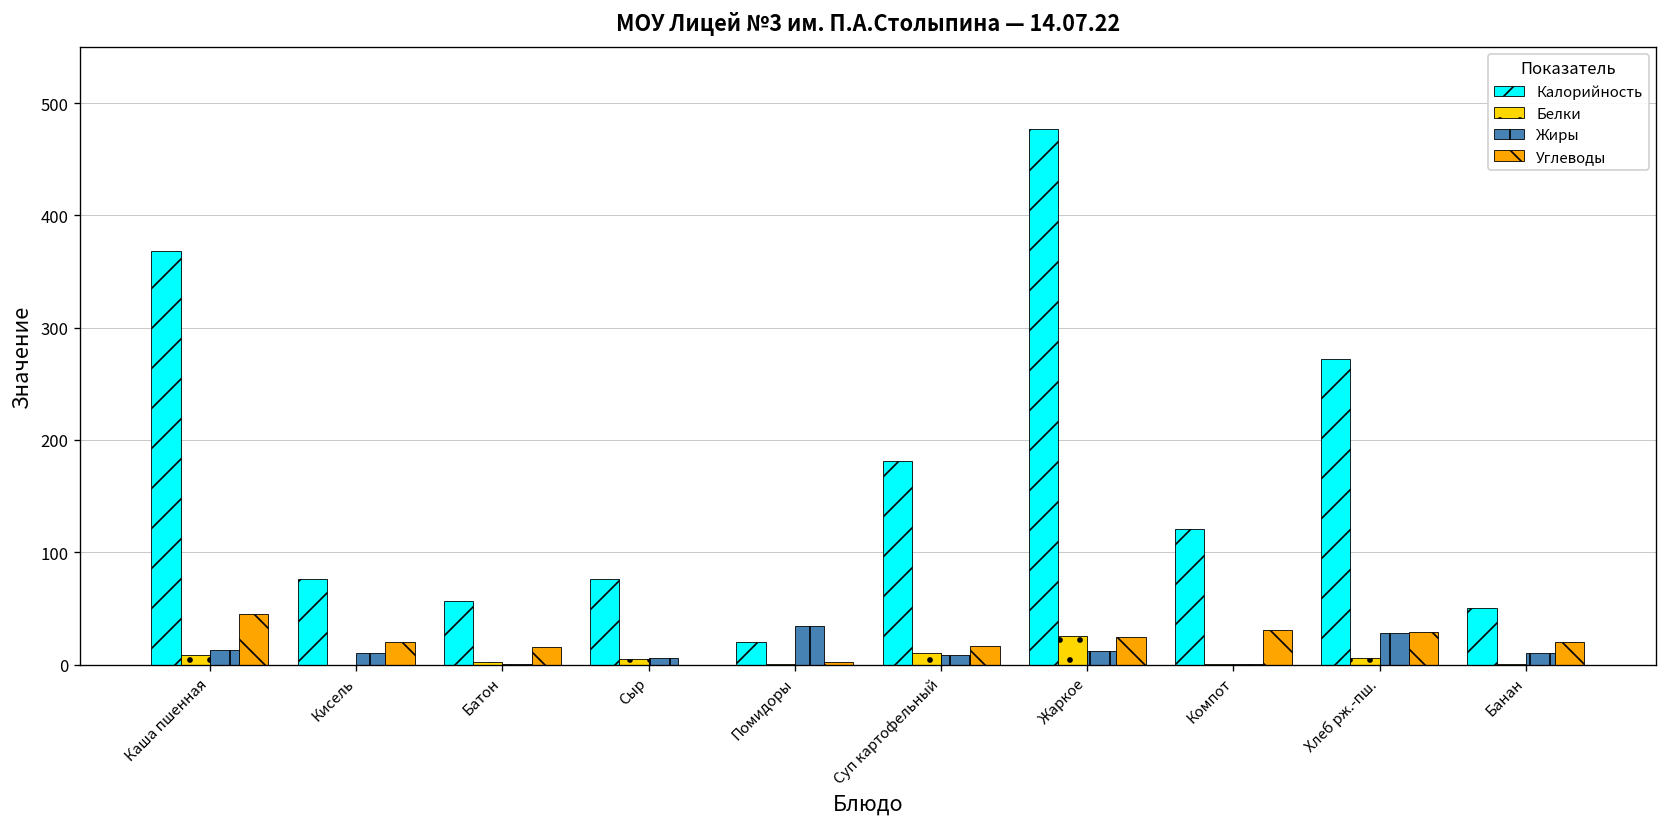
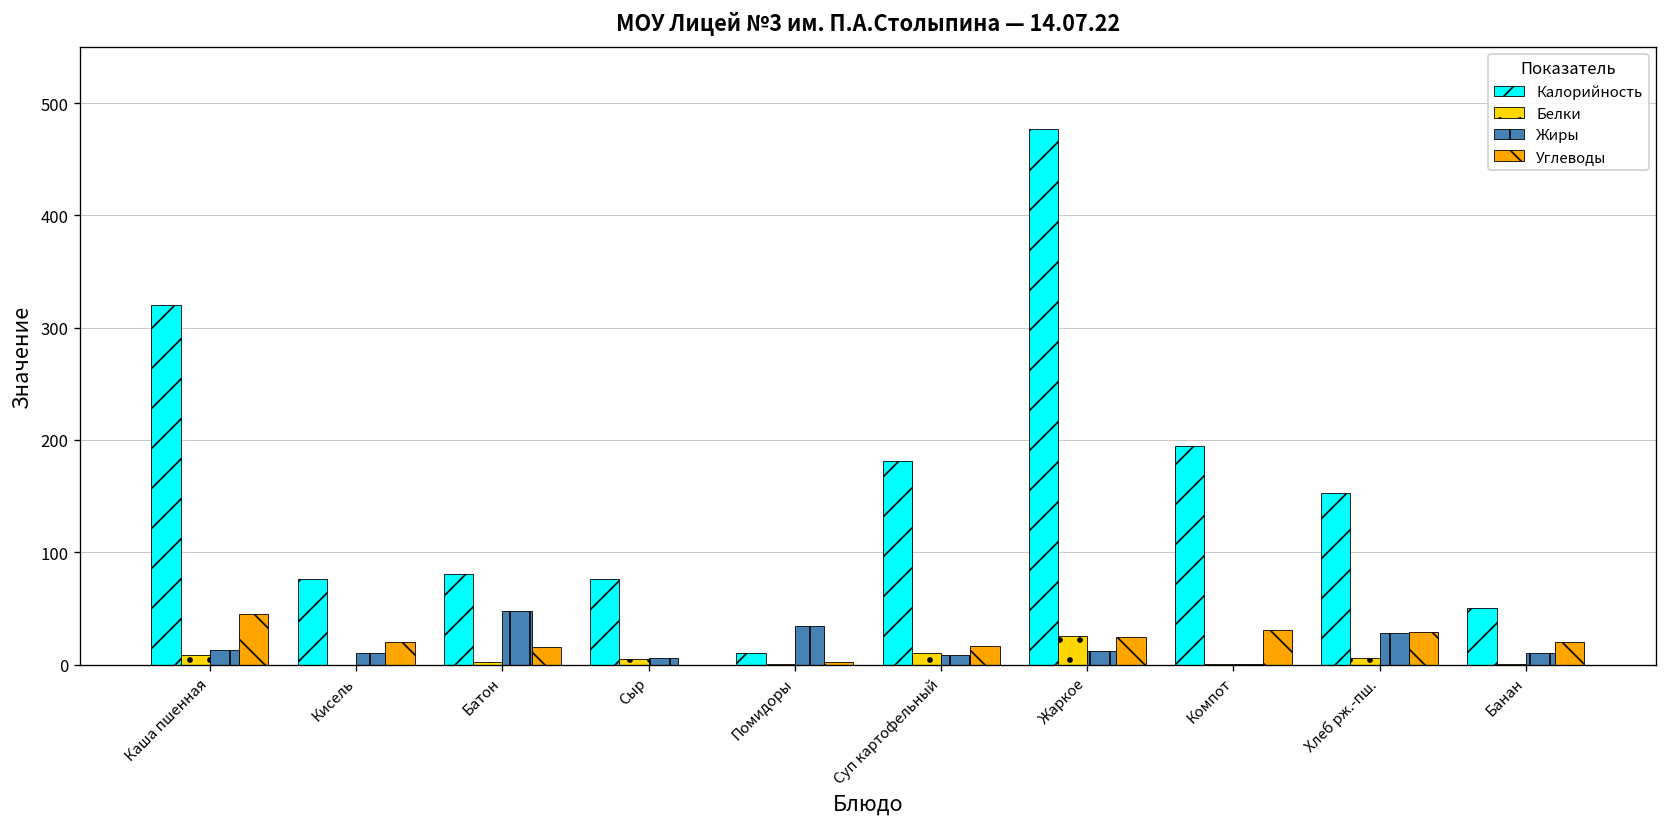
Калорийность, Каша пшенная: 370 -> 320
Калорийность, Батон: 60 -> 80
Жиры, Батон: 0 -> 50
Калорийность, Помидоры: 20 -> 10
Калорийность, Компот: 120 -> 200
Калорийность, Хлеб рж.-пш.: 270 -> 150
